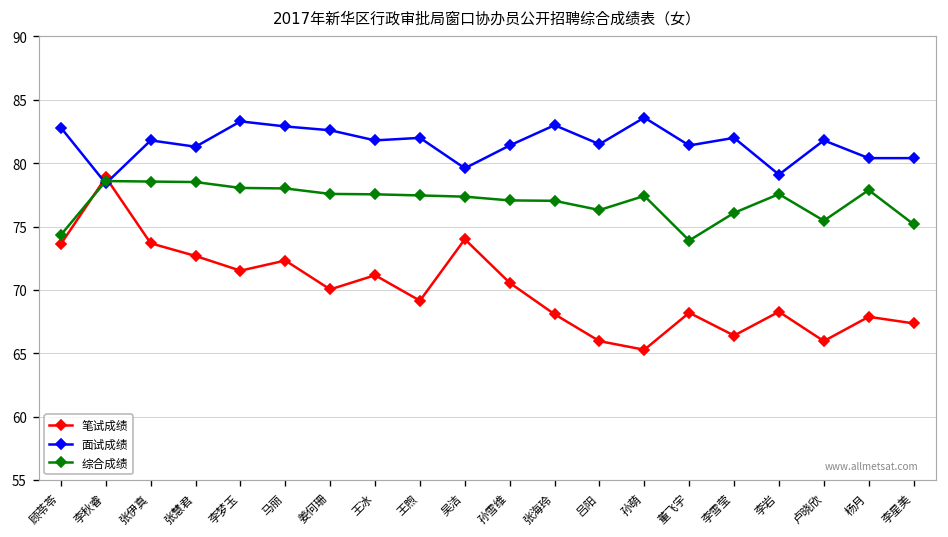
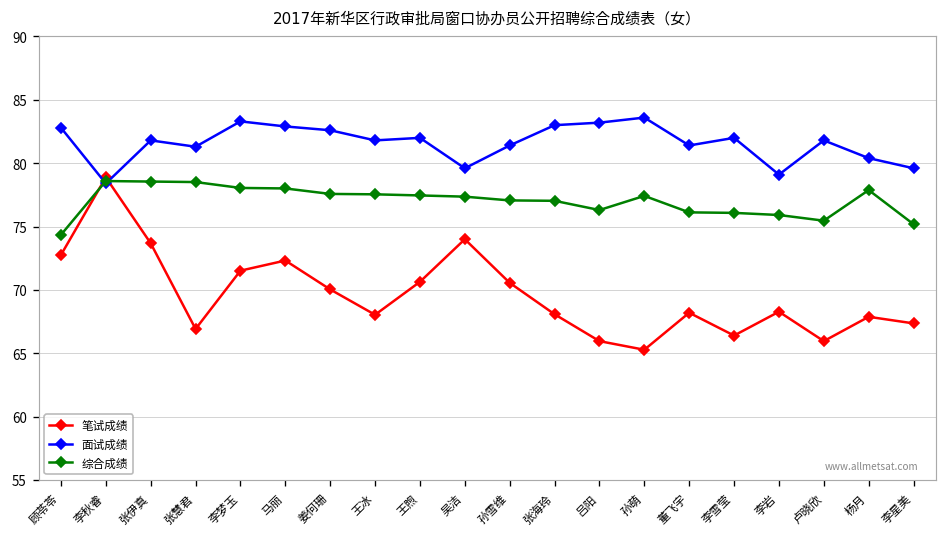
笔试成绩, 顾苓苓: 73.6 -> 72.8
笔试成绩, 张慧君: 72.7 -> 66.9
笔试成绩, 王冰: 71.2 -> 68.0
笔试成绩, 王煦: 69.2 -> 70.6
面试成绩, 吕阳: 81.5 -> 83.2
综合成绩, 董飞宇: 73.9 -> 76.1
综合成绩, 李岩: 77.6 -> 75.9
面试成绩, 李星美: 80.4 -> 79.6
